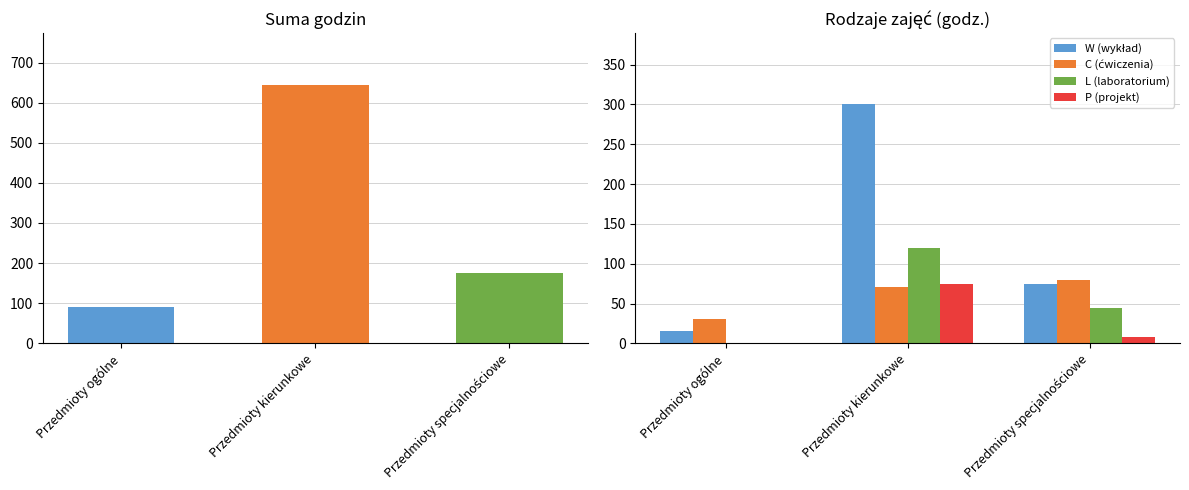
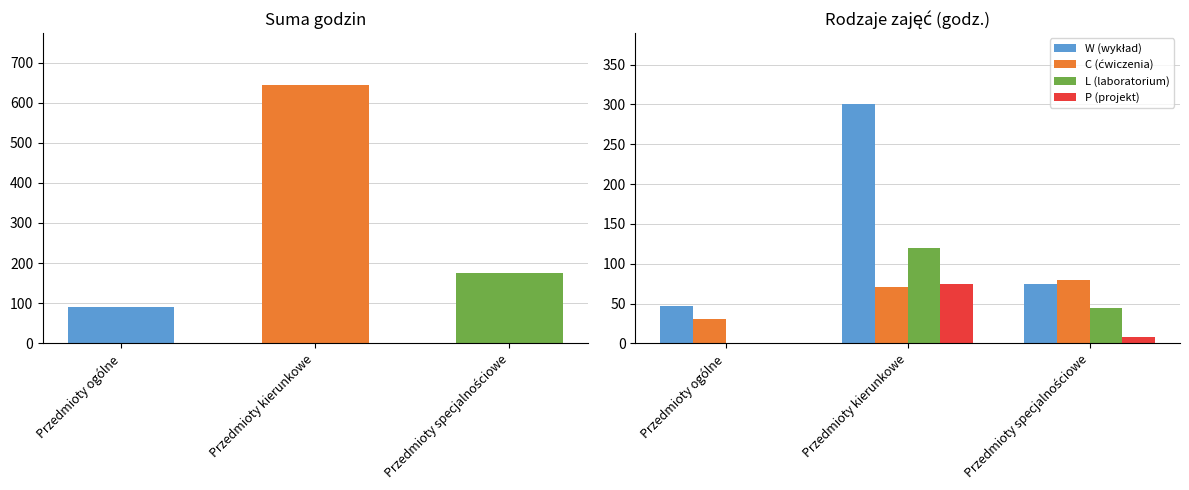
Rodzaje zajęć (godz.), W (wykład), Przedmioty ogólne: 20 -> 50
